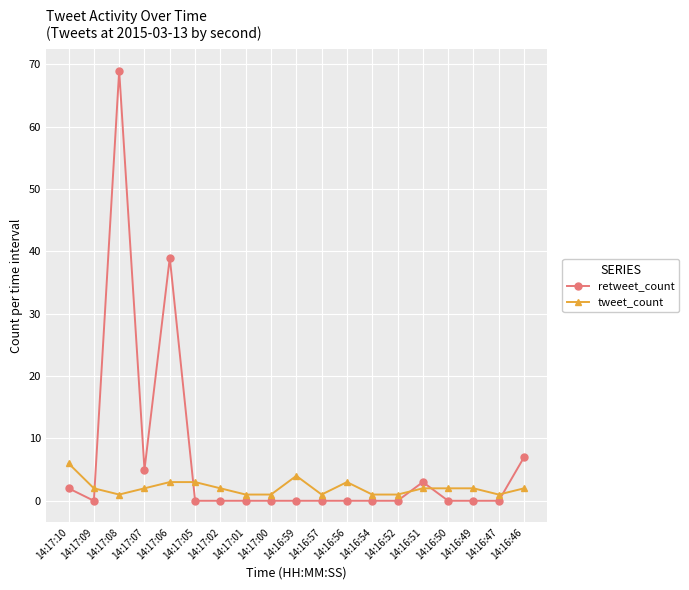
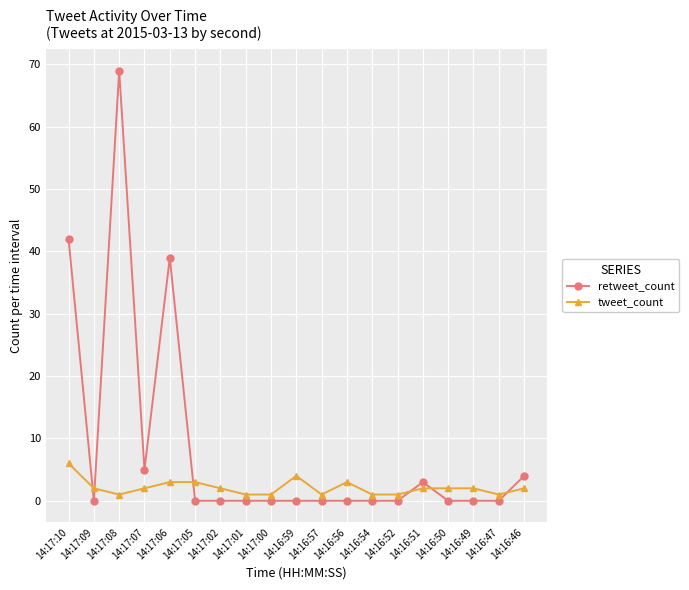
retweet_count, 14:17:10: 2 -> 42
retweet_count, 14:16:46: 7 -> 4
